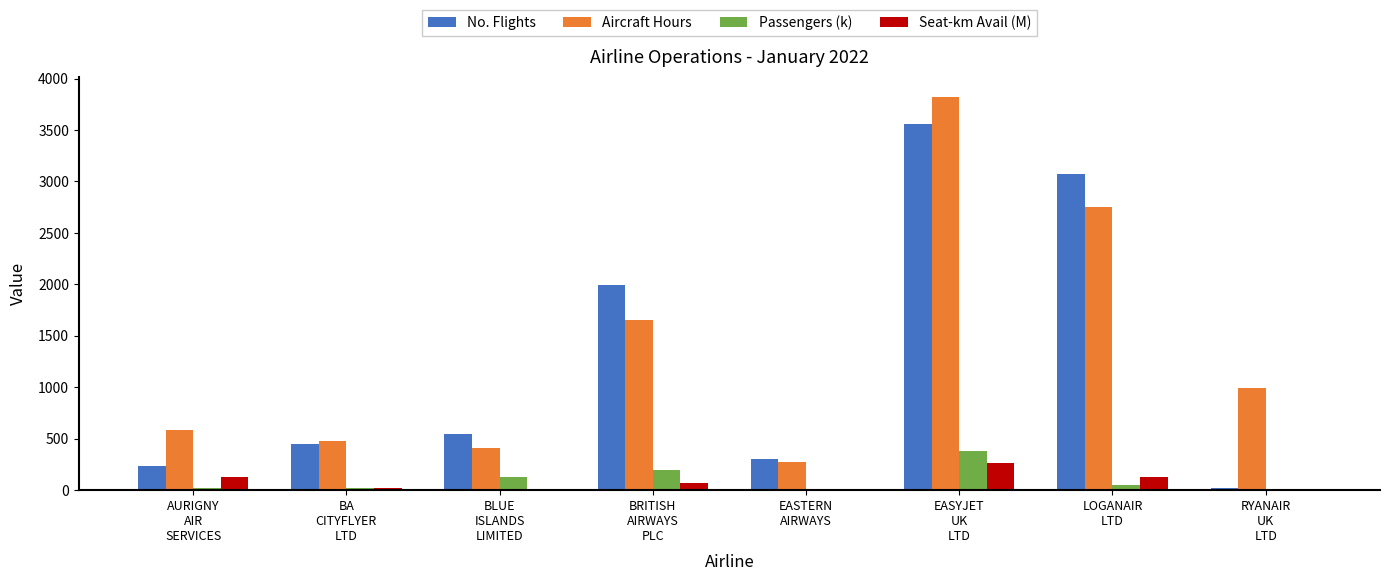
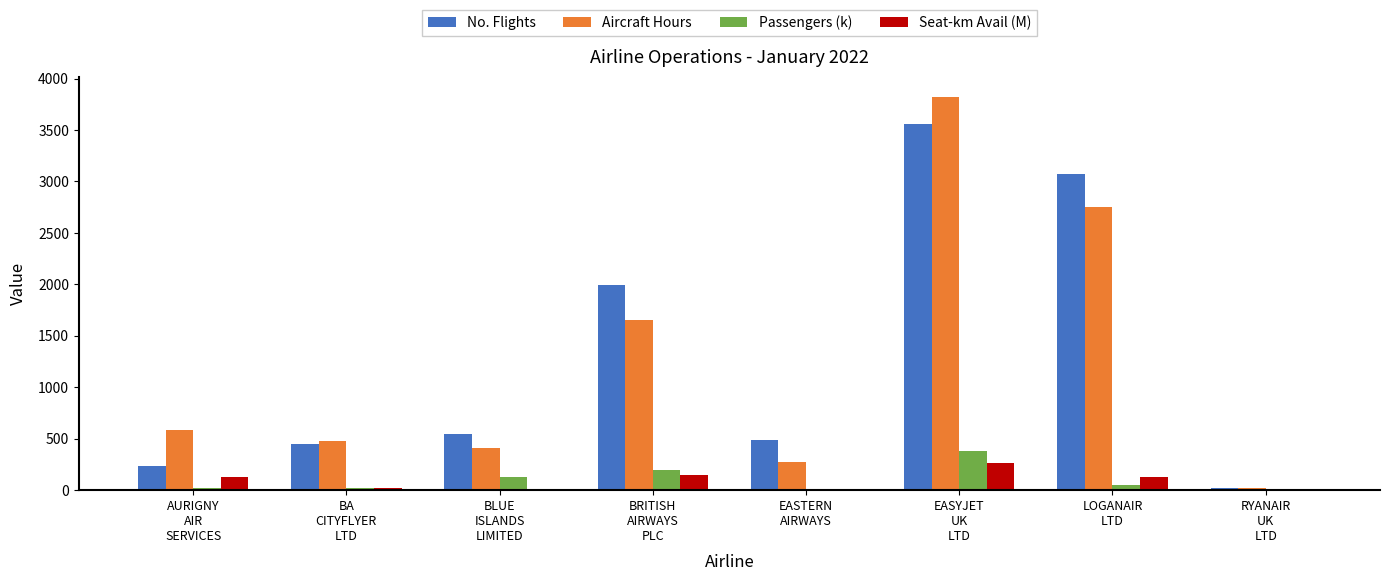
Seat-km Avail (M), BRITISH AIRWAYS PLC: 70 -> 150
No. Flights, EASTERN AIRWAYS: 300 -> 480
Aircraft Hours, RYANAIR UK LTD: 990 -> 20
